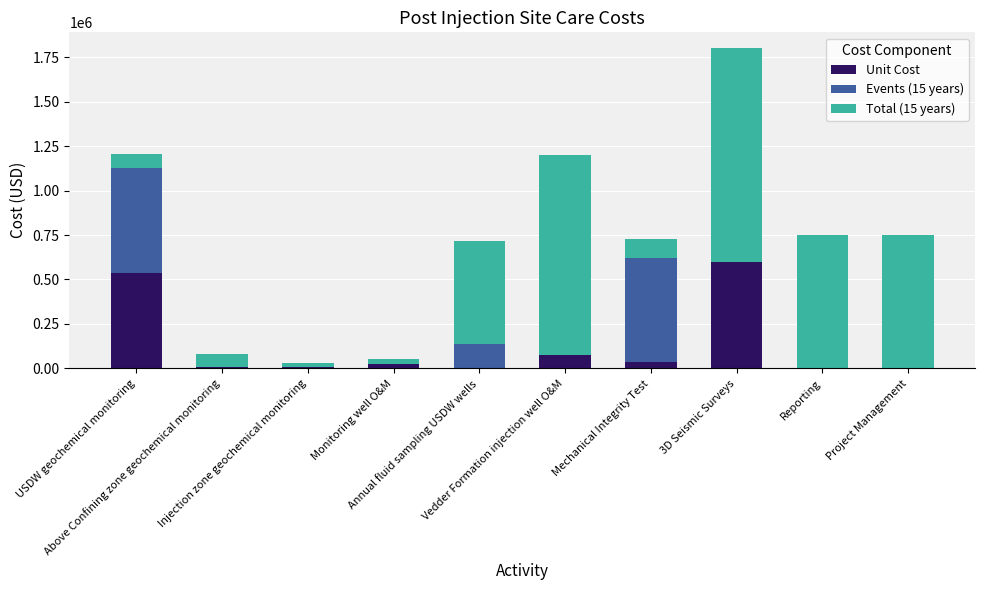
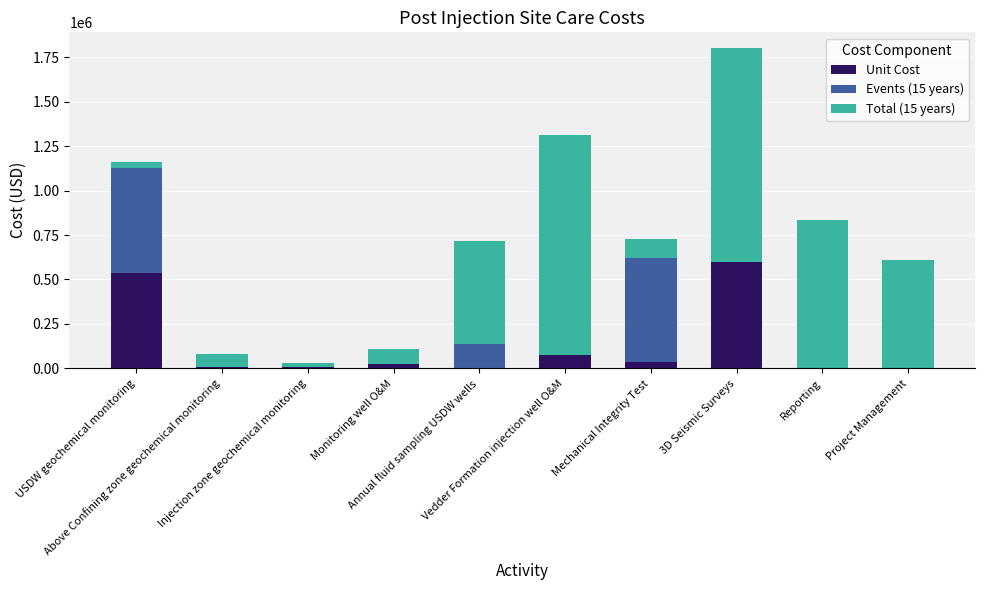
Total (15 years), USDW geochemical monitoring: 80000 -> 30000
Total (15 years), Monitoring well O&M: 30000 -> 80000
Total (15 years), Vedder Formation injection well O&M: 1130000 -> 1240000
Total (15 years), Reporting: 750000 -> 830000
Total (15 years), Project Management: 750000 -> 610000
